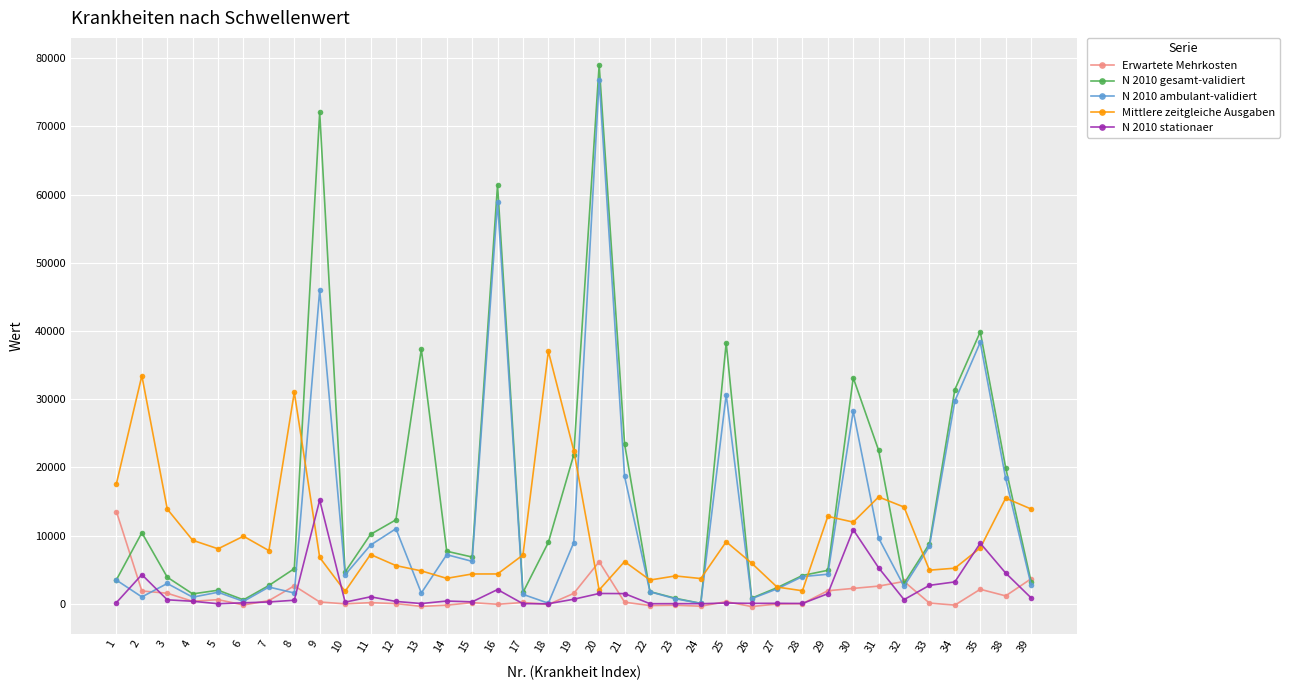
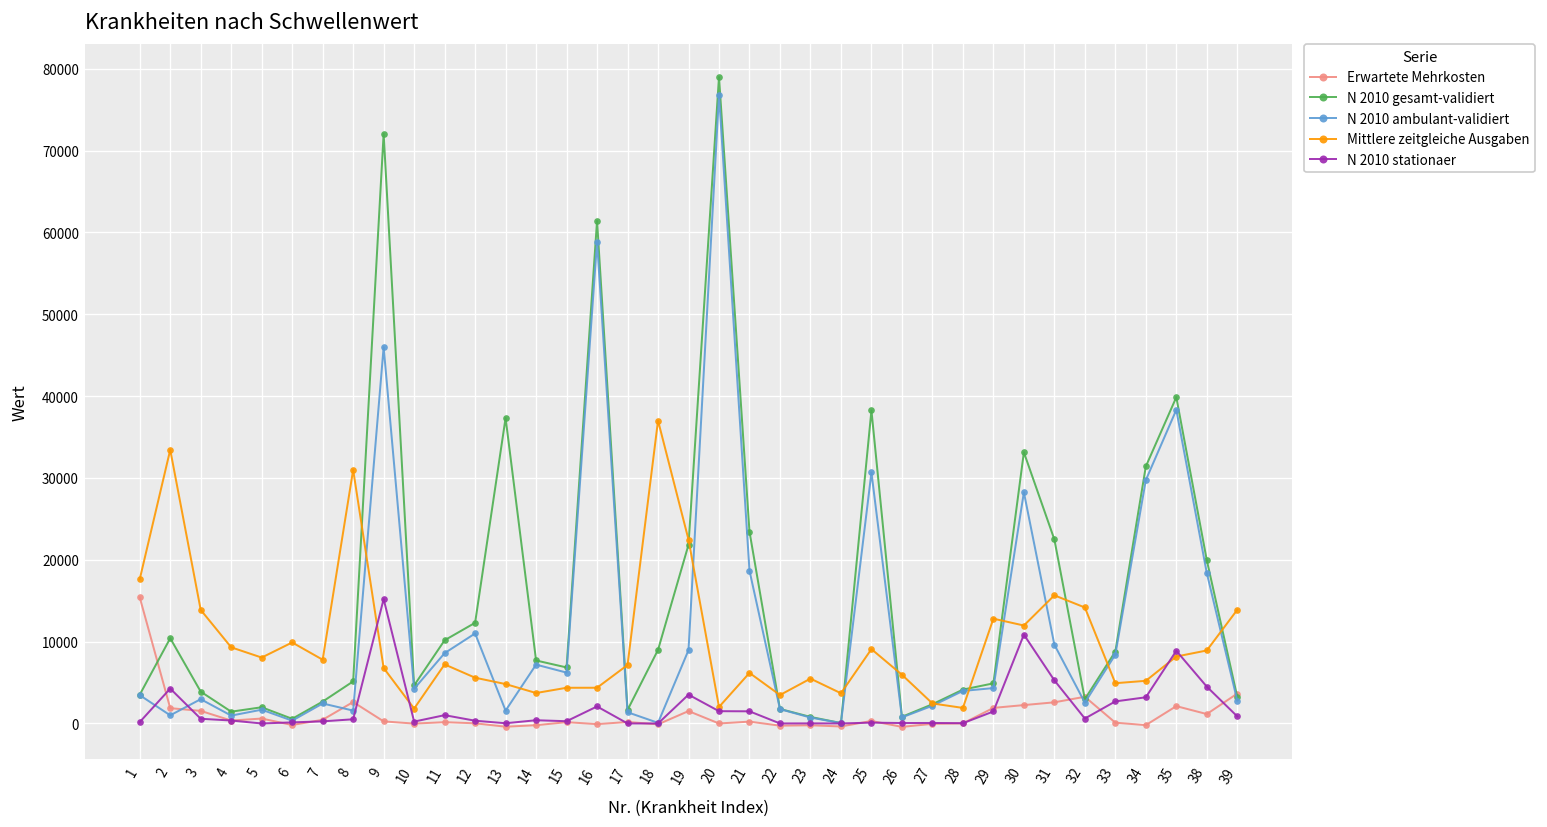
Erwartete Mehrkosten, 1: 14000 -> 15000
N 2010 stationaer, 19: 1000 -> 4000
Erwartete Mehrkosten, 20: 6000 -> 0
Mittlere zeitgleiche Ausgaben, 23: 4000 -> 5000
Mittlere zeitgleiche Ausgaben, 38: 15000 -> 9000
